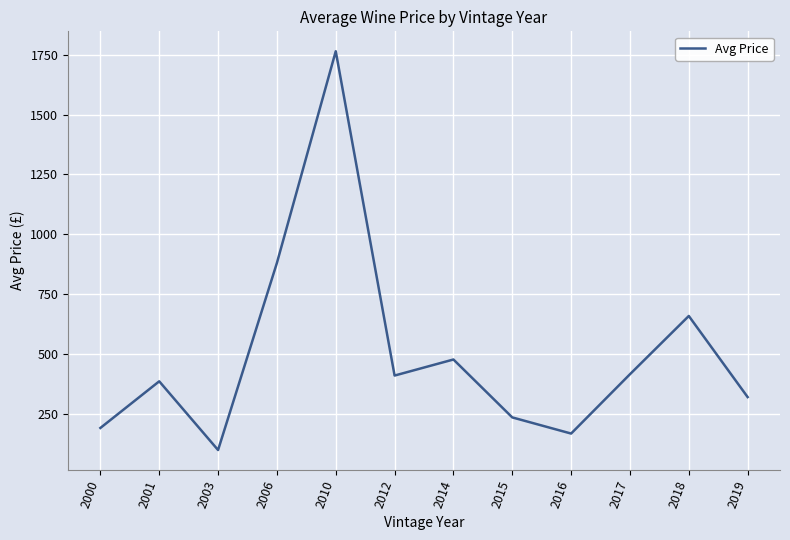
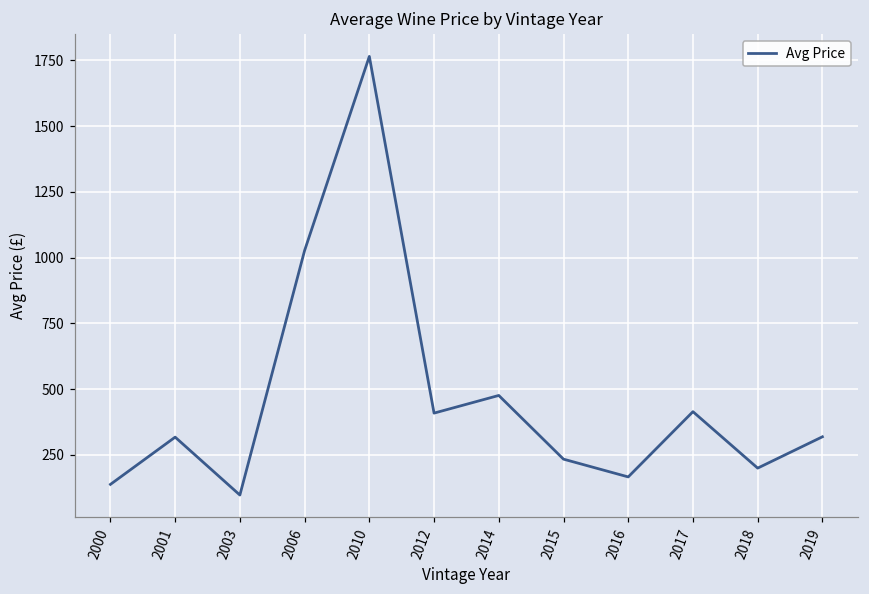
2000: 190 -> 140
2001: 390 -> 320
2006: 880 -> 1030
2018: 660 -> 200
